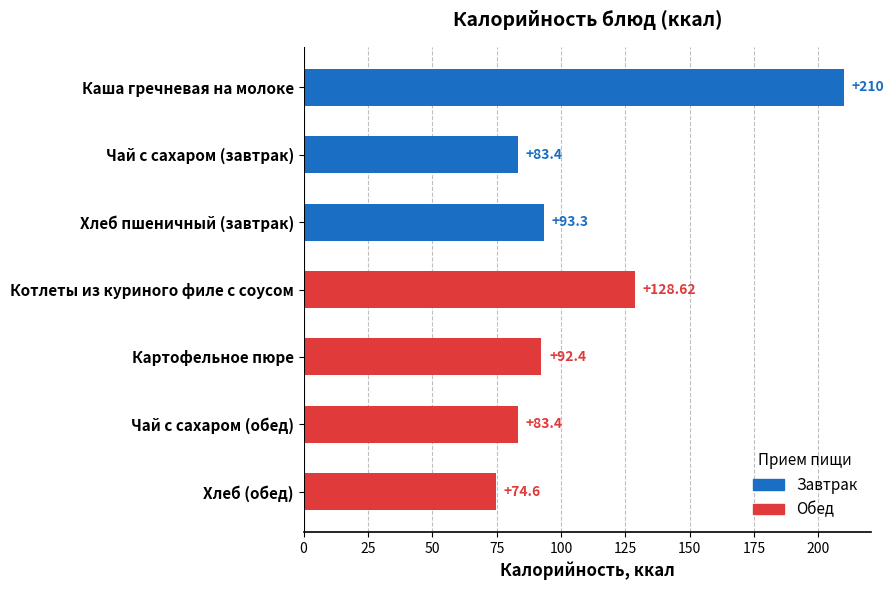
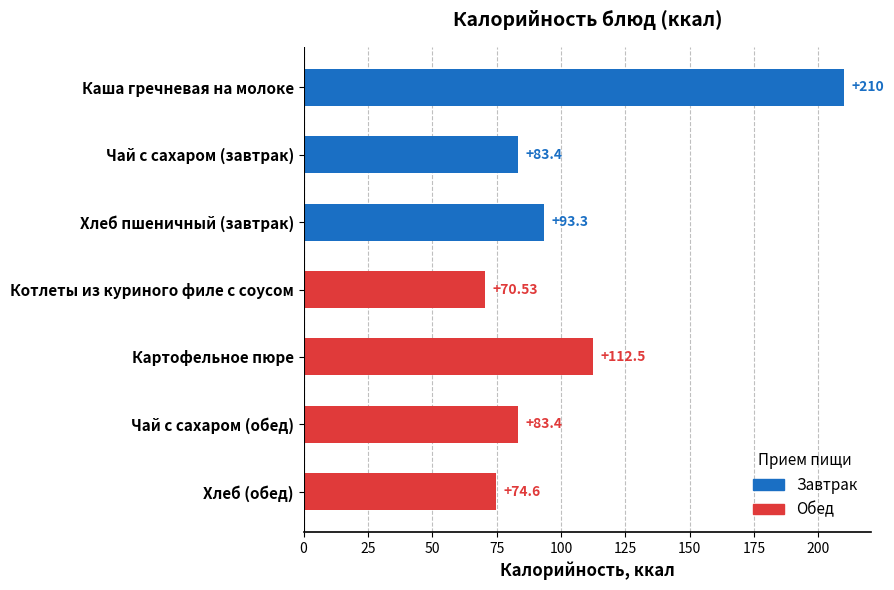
Котлеты из куриного филе с соусом: +128.62 -> +70.53
Картофельное пюре: +92.4 -> +112.5
